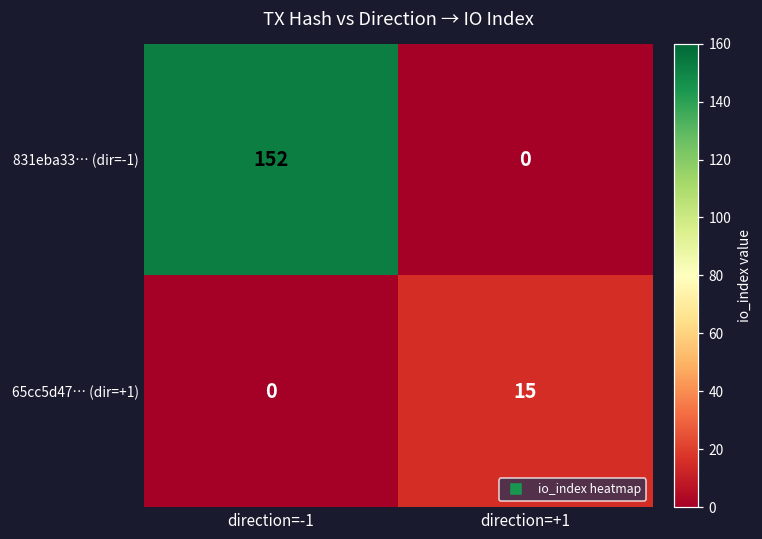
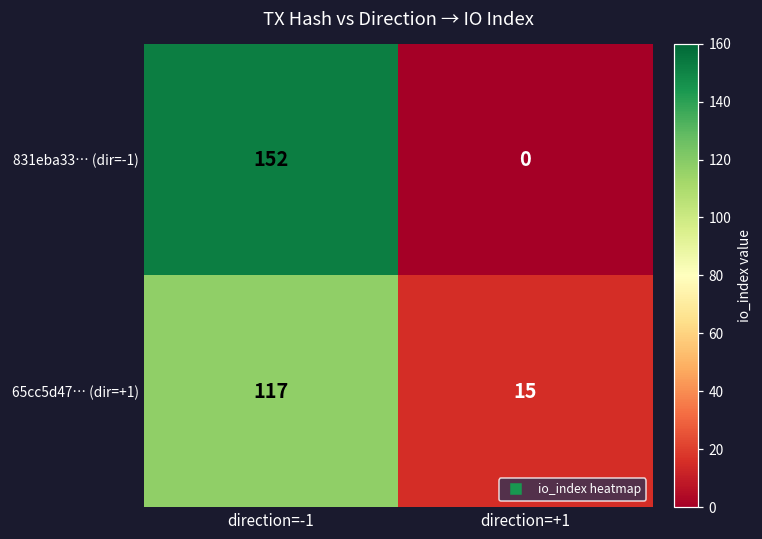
65cc5d47… (dir=+1), direction=-1: 0 -> 117
